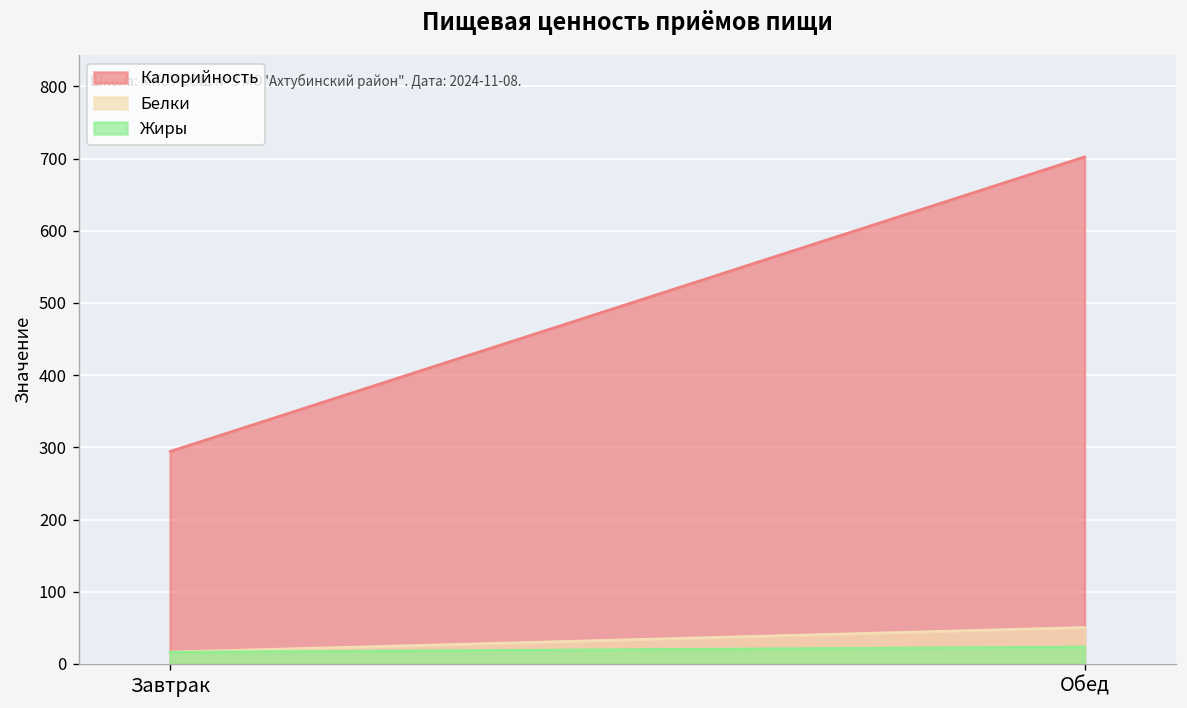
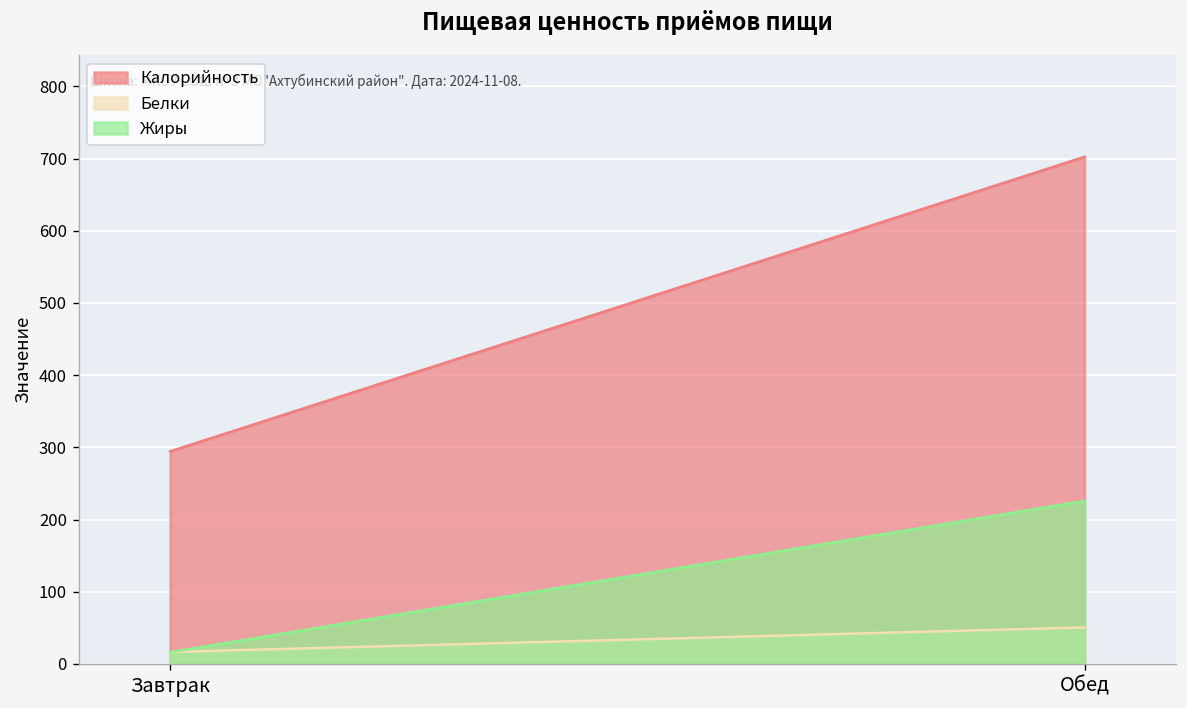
Жиры, Обед: 20 -> 230
